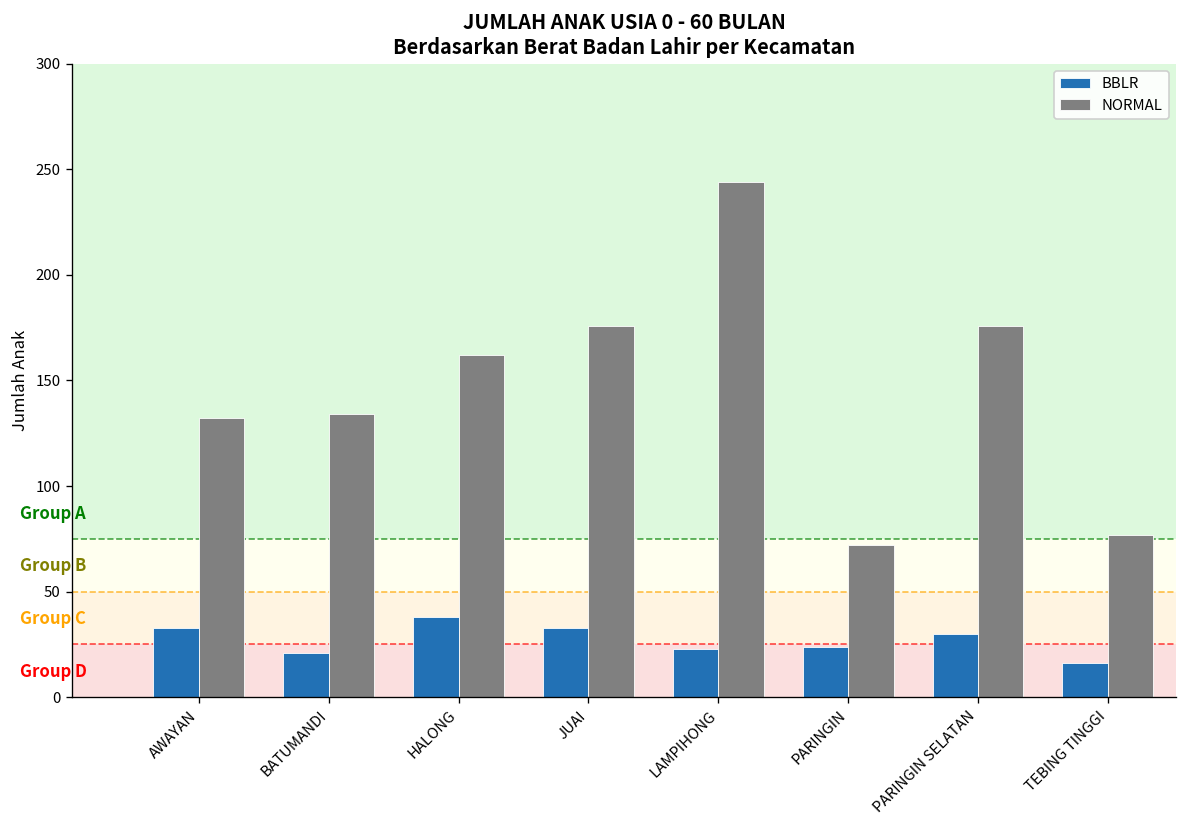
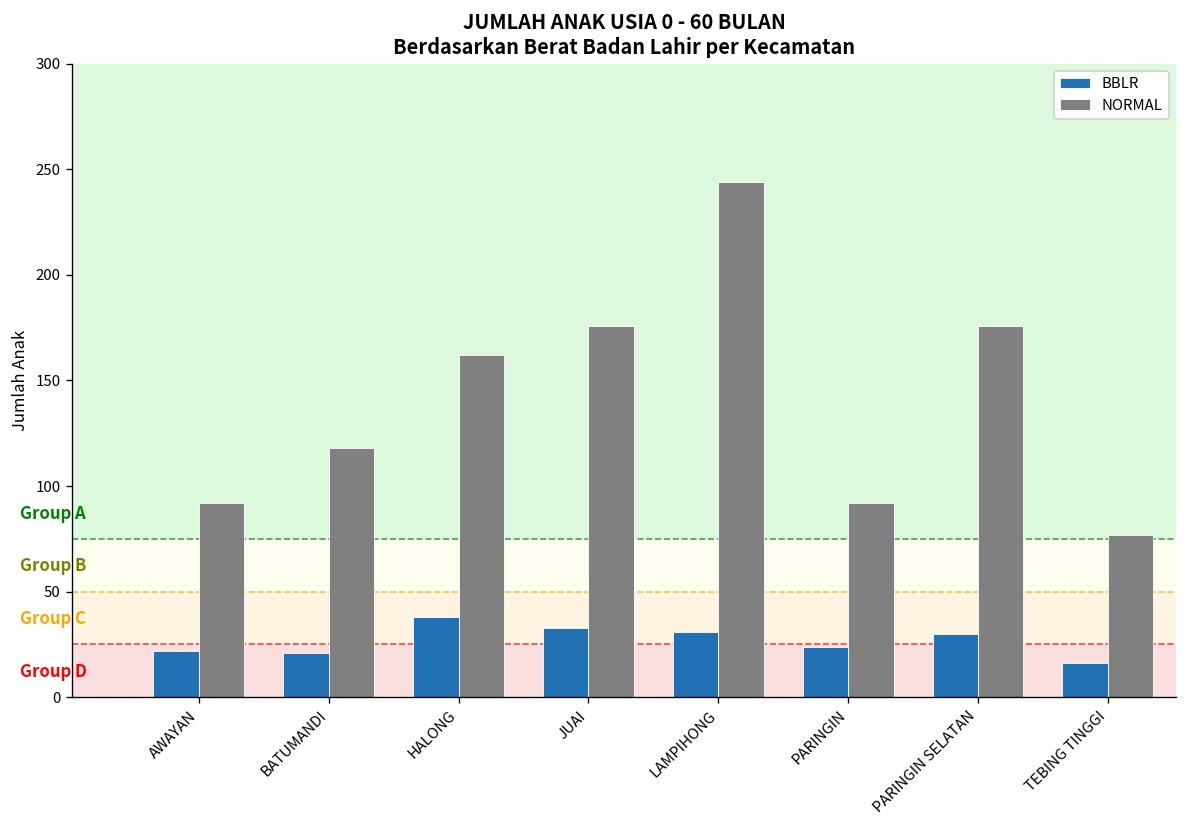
BBLR, AWAYAN: 33 -> 22
NORMAL, AWAYAN: 132 -> 92
NORMAL, BATUMANDI: 134 -> 118
BBLR, LAMPIHONG: 23 -> 31
NORMAL, PARINGIN: 72 -> 92
